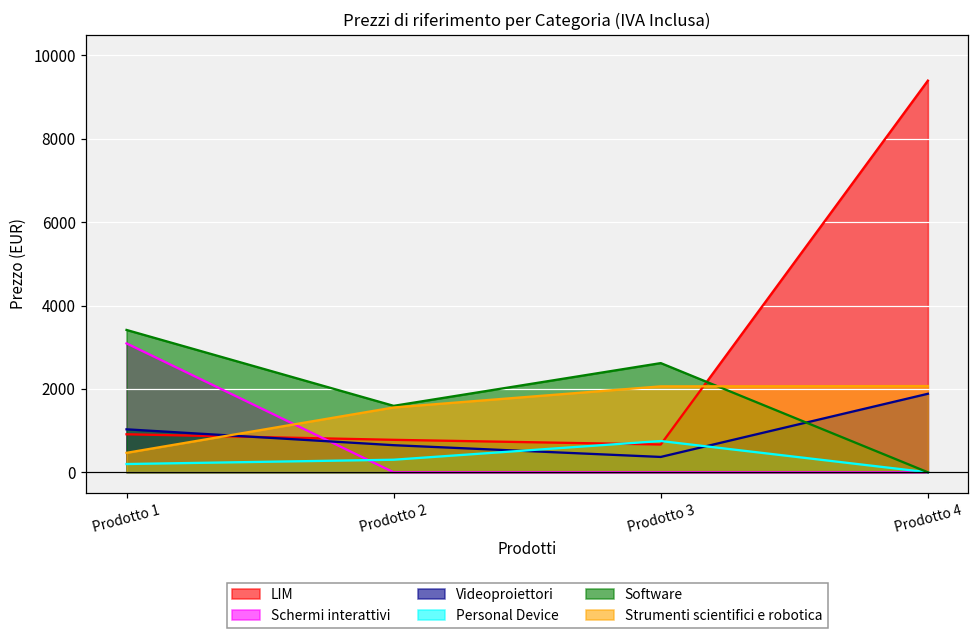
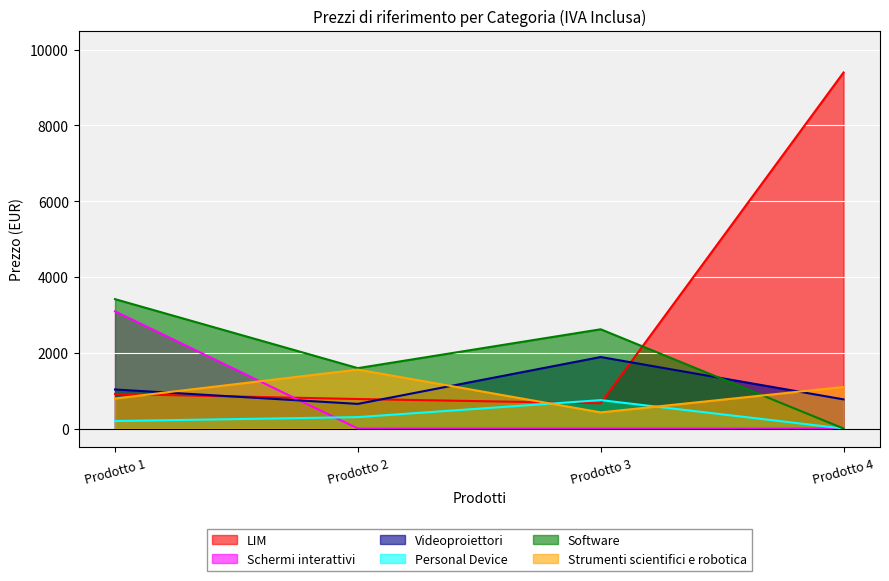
Strumenti scientifici e robotica, Prodotto 1: 500 -> 800
Videoproiettori, Prodotto 3: 400 -> 1900
Strumenti scientifici e robotica, Prodotto 3: 2100 -> 400
Videoproiettori, Prodotto 4: 1900 -> 800
Strumenti scientifici e robotica, Prodotto 4: 2100 -> 1100
